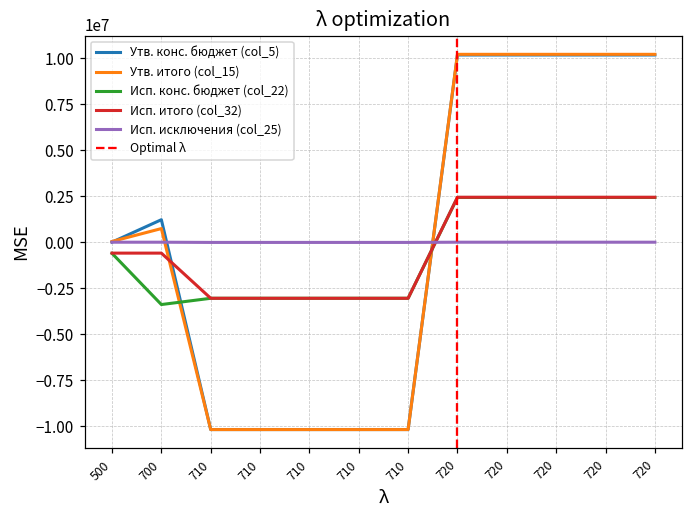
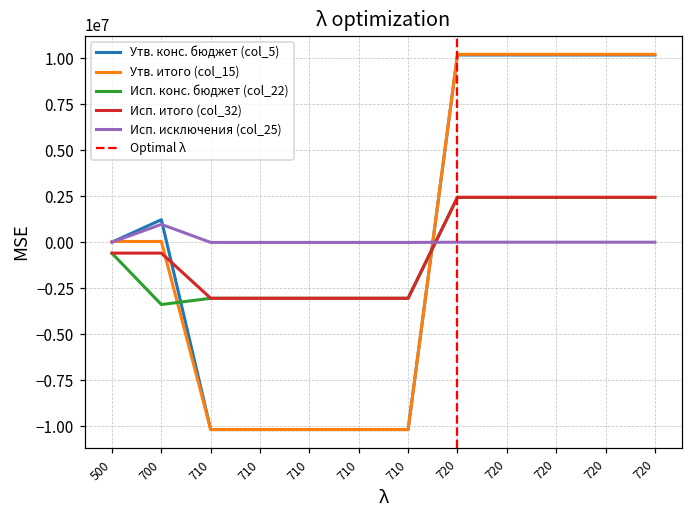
Утв. итого (col_15), 700: 800000 -> 100000
Исп. исключения (col_25), 700: 0 -> 1000000
